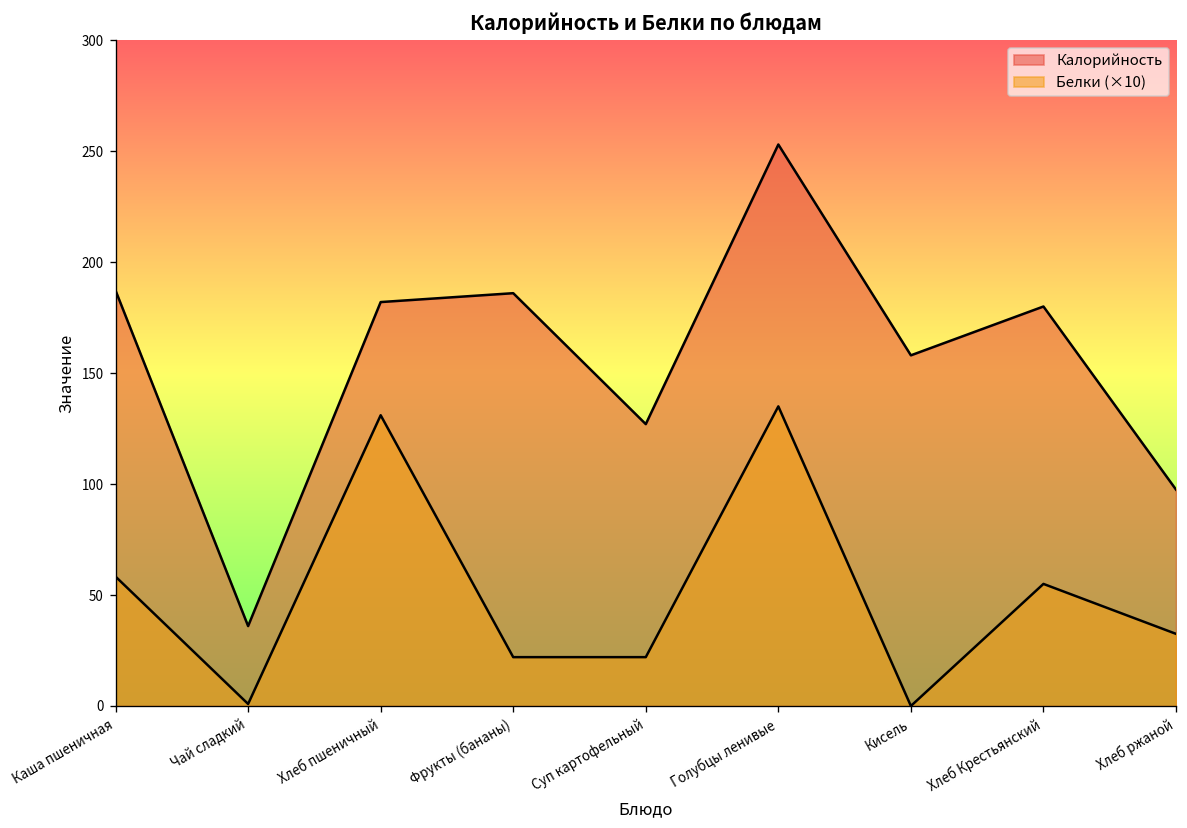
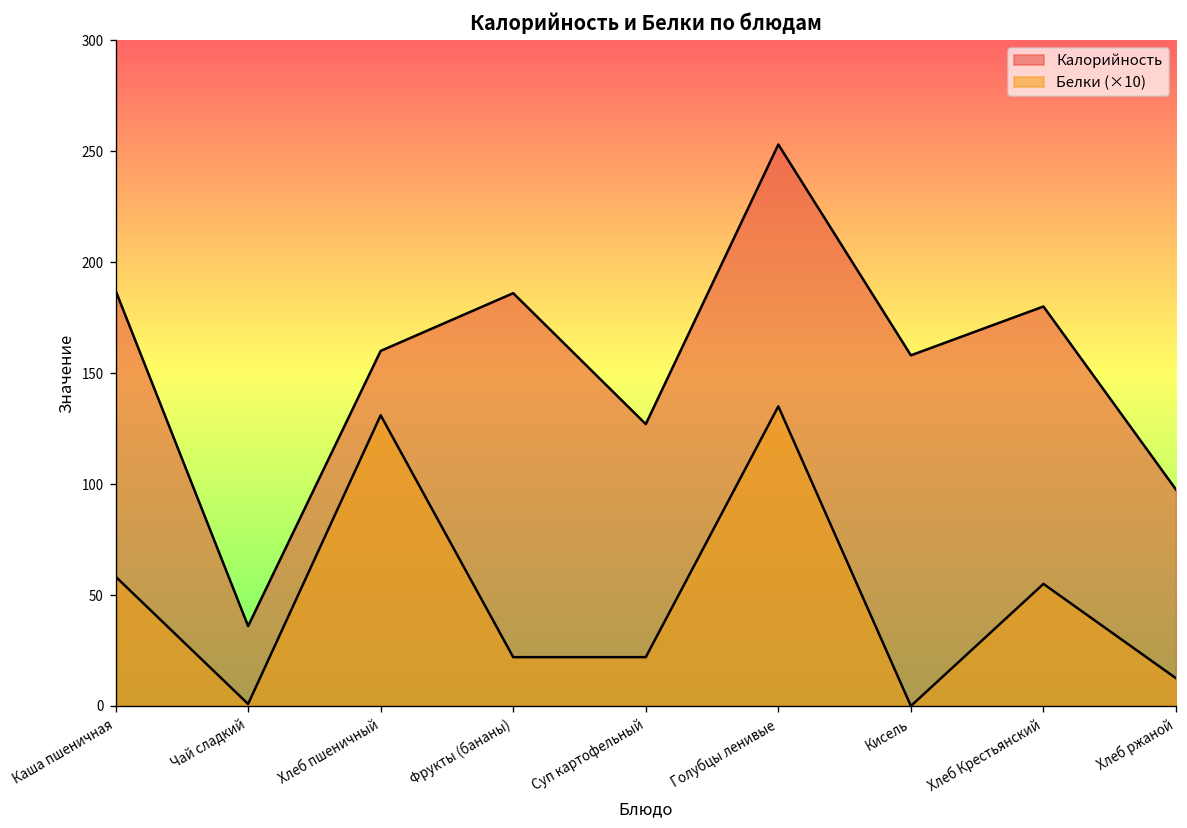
Калорийность, Хлеб пшеничный: 182 -> 160
Белки (×10), Хлеб ржаной: 33 -> 13
